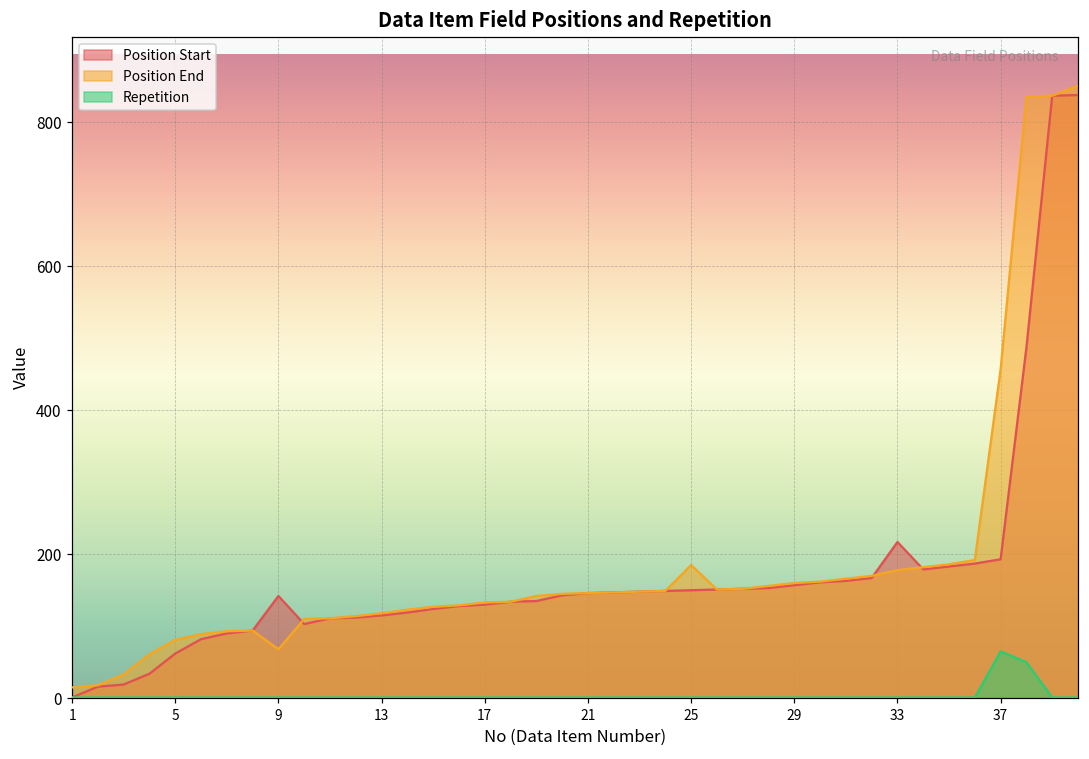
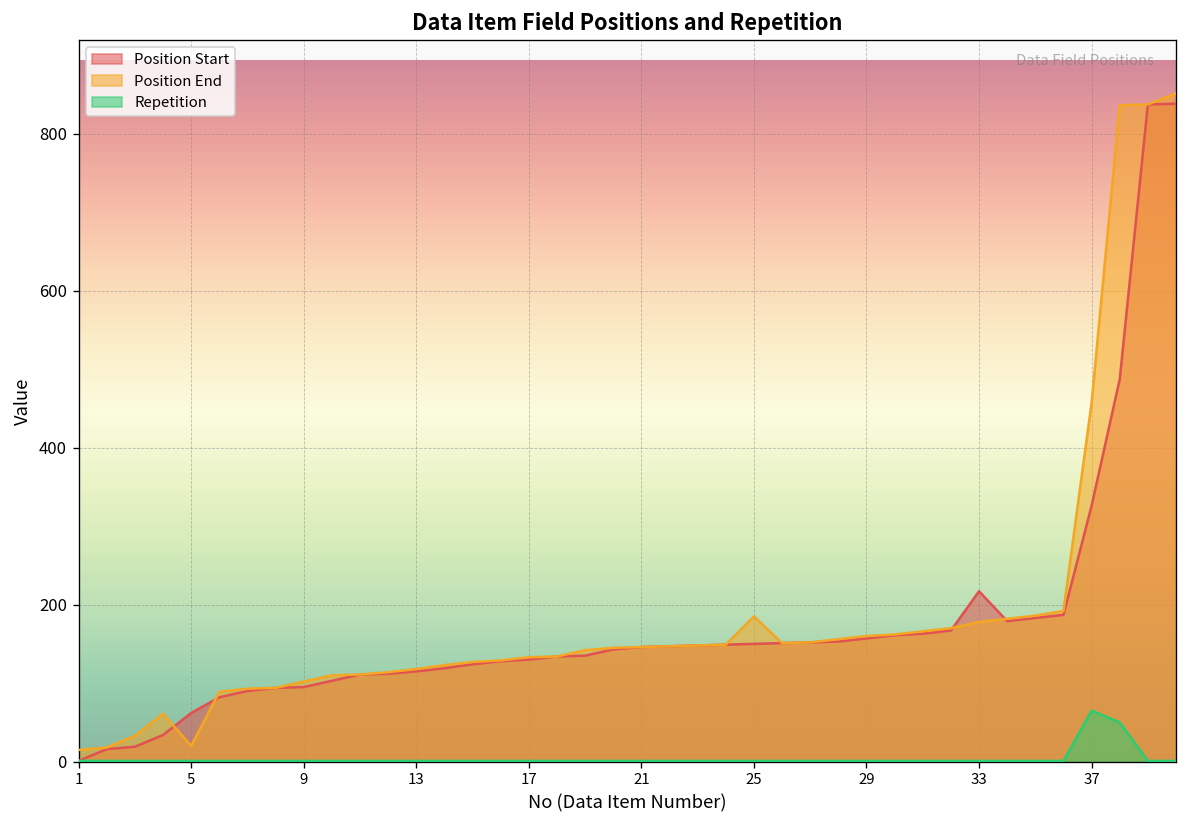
Position End, 5: 80 -> 20
Position Start, 9: 140 -> 100
Position End, 9: 70 -> 100
Position Start, 37: 190 -> 330
